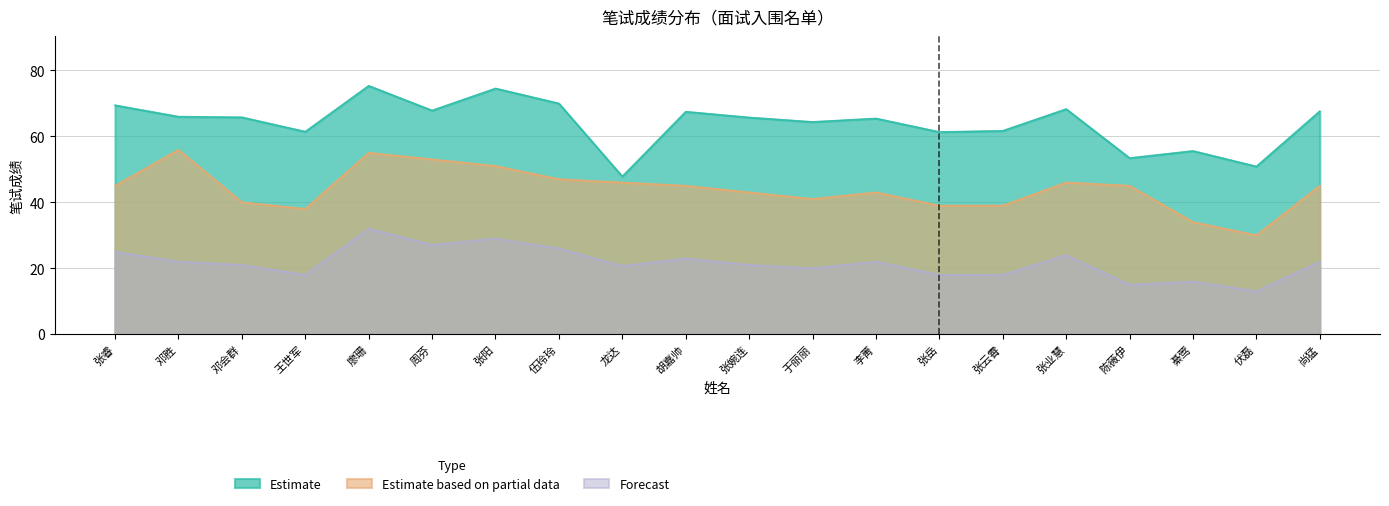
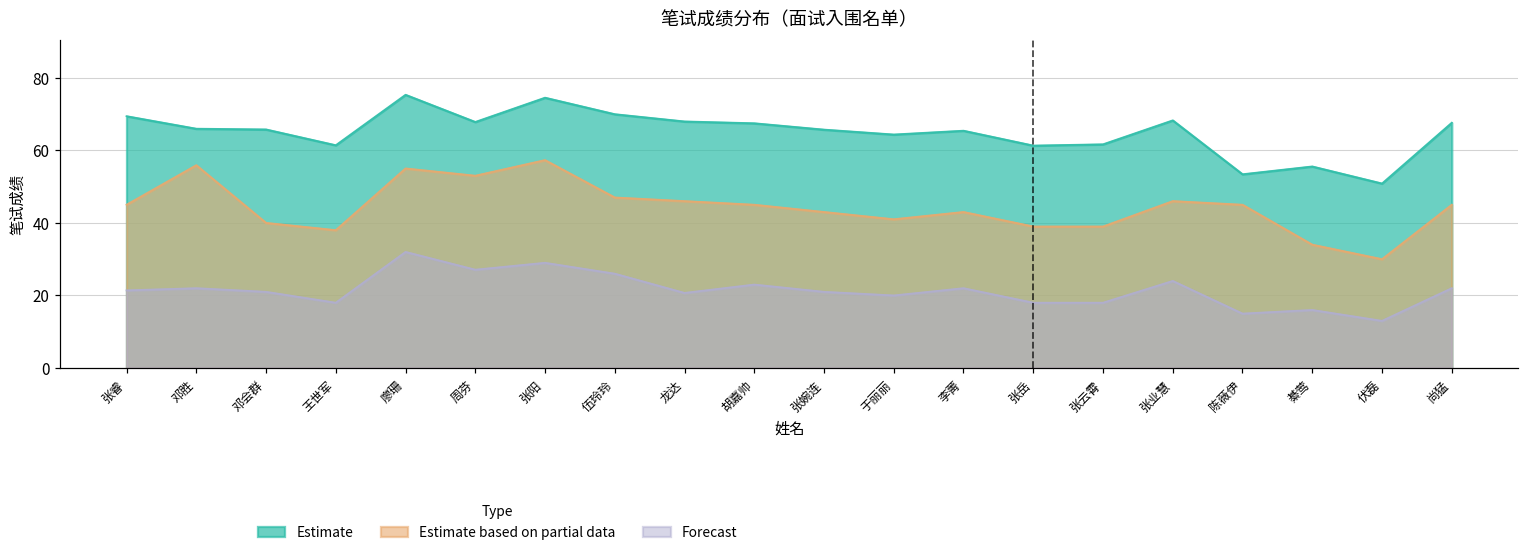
Forecast, 张睿: 25 -> 21
Estimate based on partial data, 张阳: 51 -> 57
Estimate, 龙达: 48 -> 68
